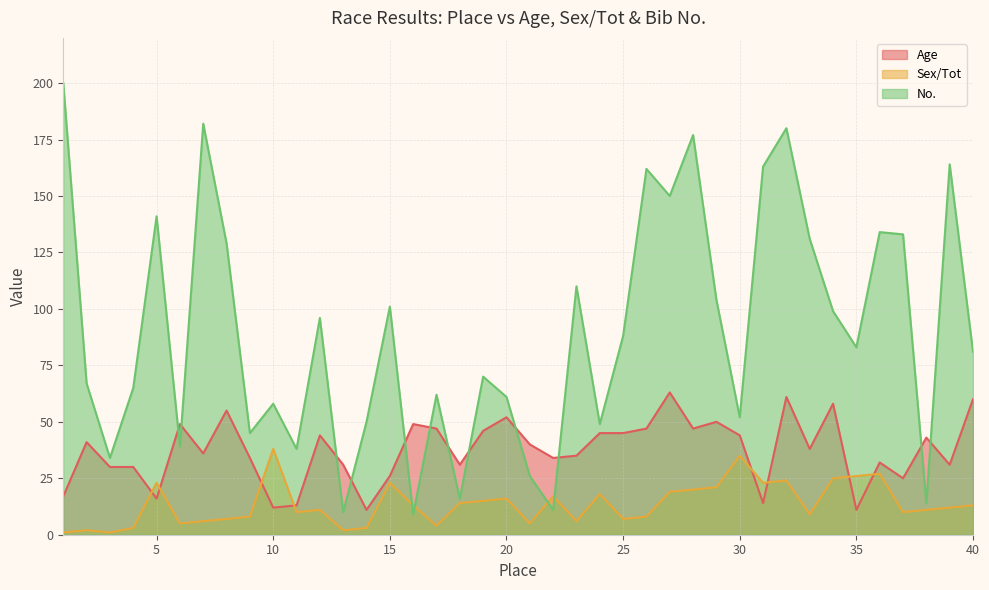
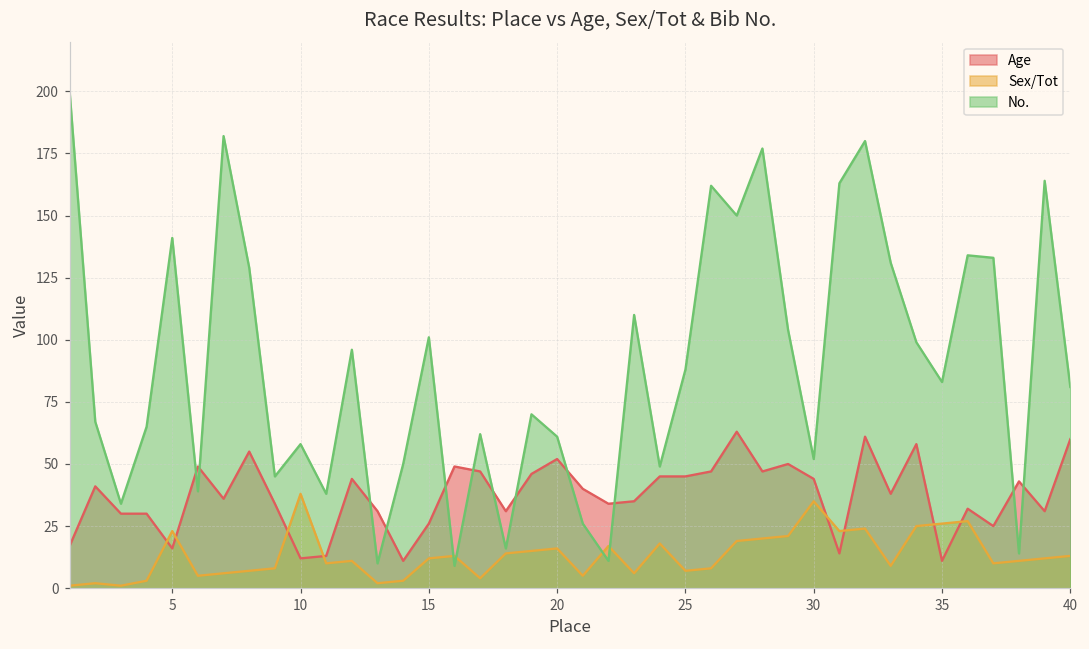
Sex/Tot, 15: 23 -> 12
